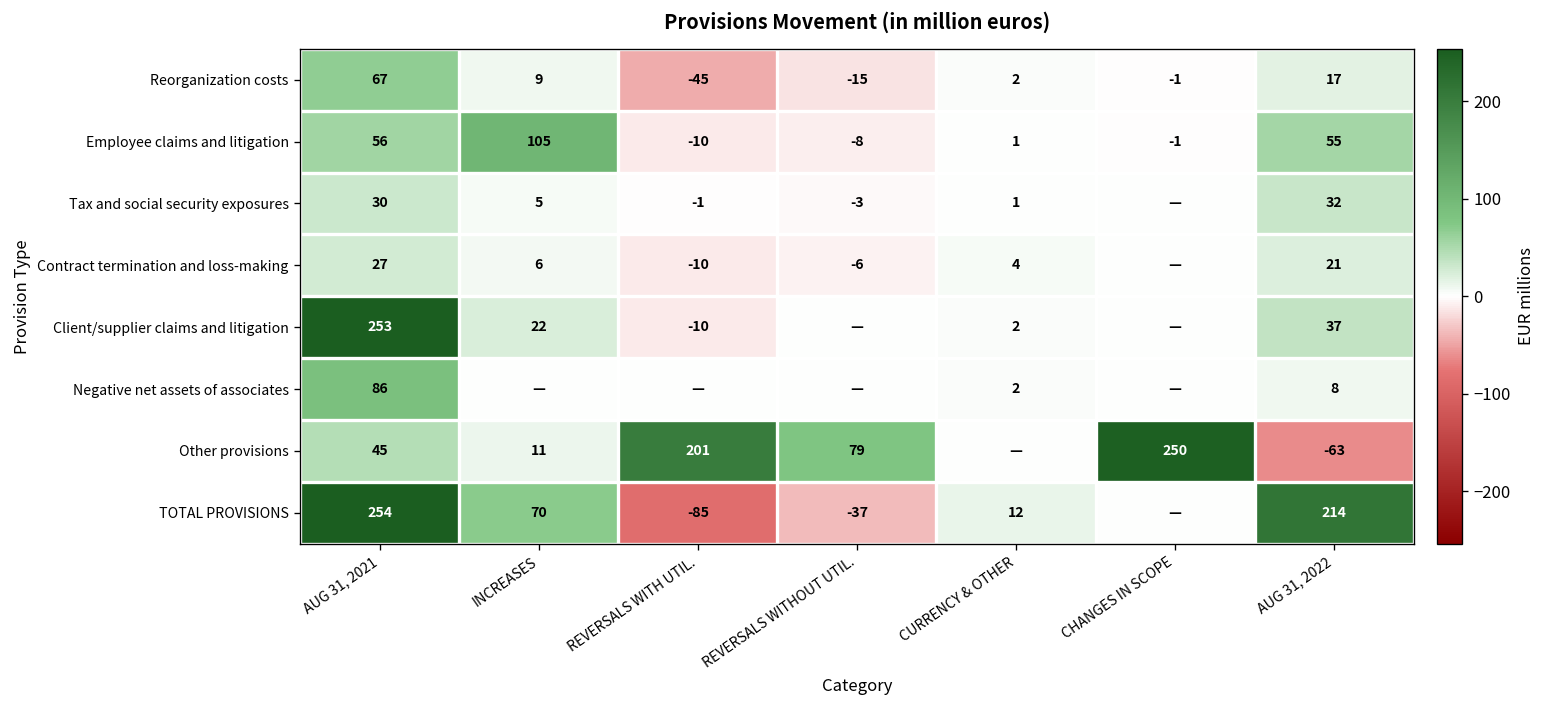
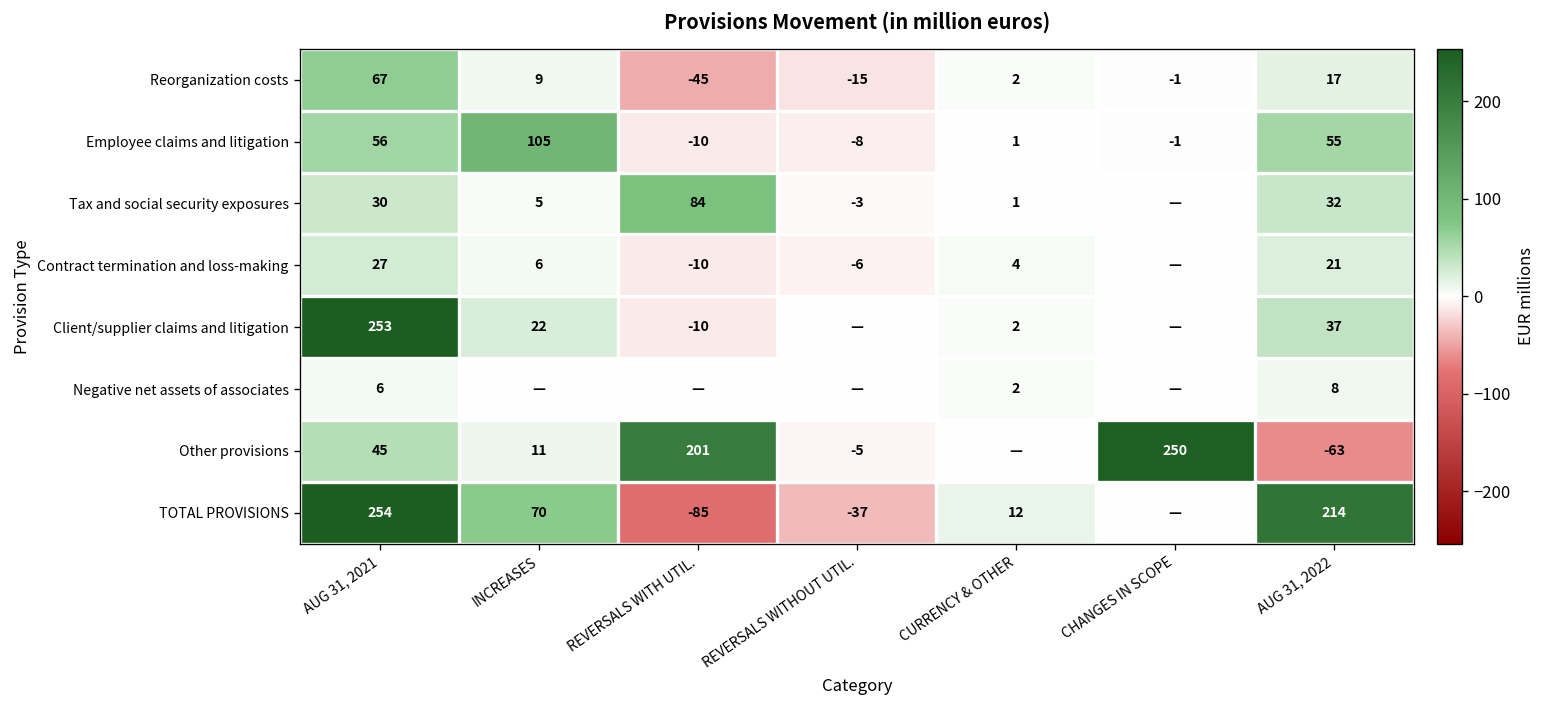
Tax and social security exposures, REVERSALS WITH UTIL.: -1 -> 84
Negative net assets of associates, AUG 31, 2021: 86 -> 6
Other provisions, REVERSALS WITHOUT UTIL.: 79 -> -5
